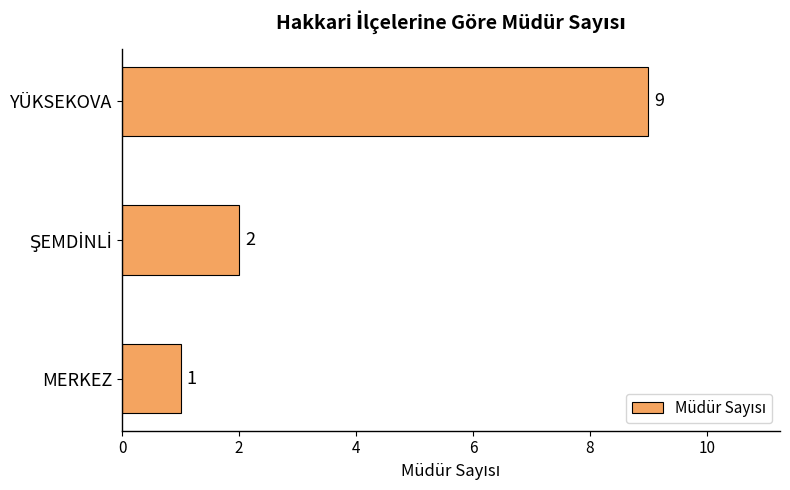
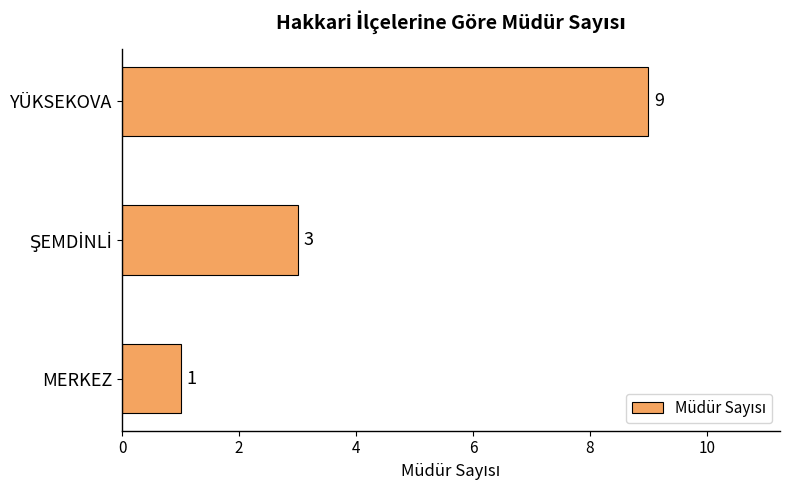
ŞEMDİNLİ: 2 -> 3
